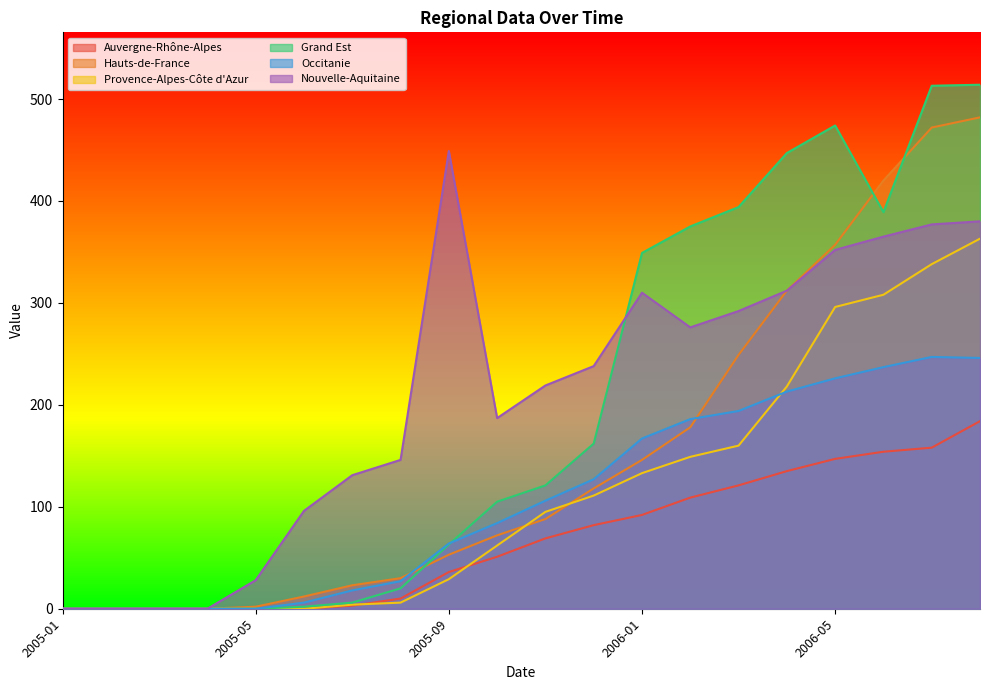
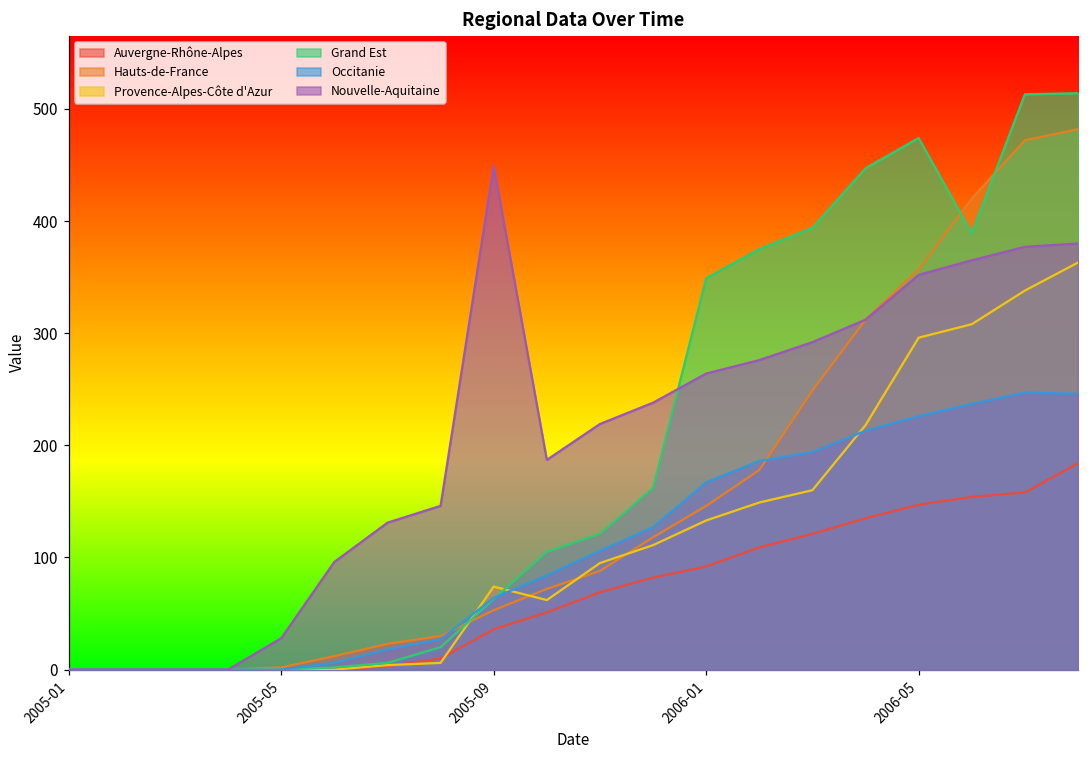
Provence-Alpes-Côte d'Azur, 2005-09: 29 -> 74
Nouvelle-Aquitaine, 2006-01: 310 -> 264
